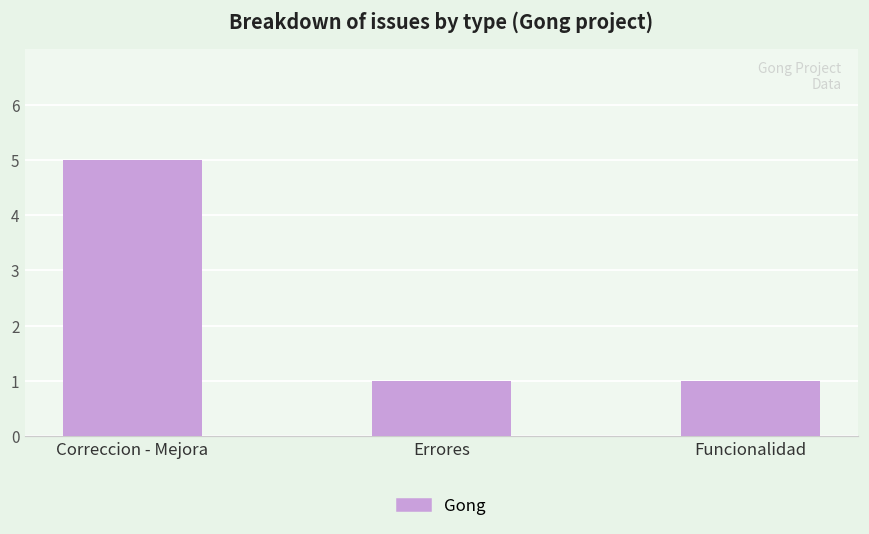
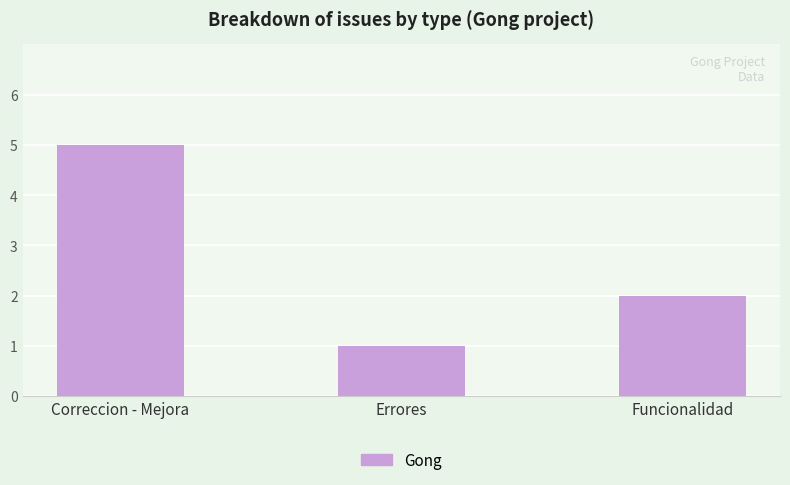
Funcionalidad: 1 -> 2
